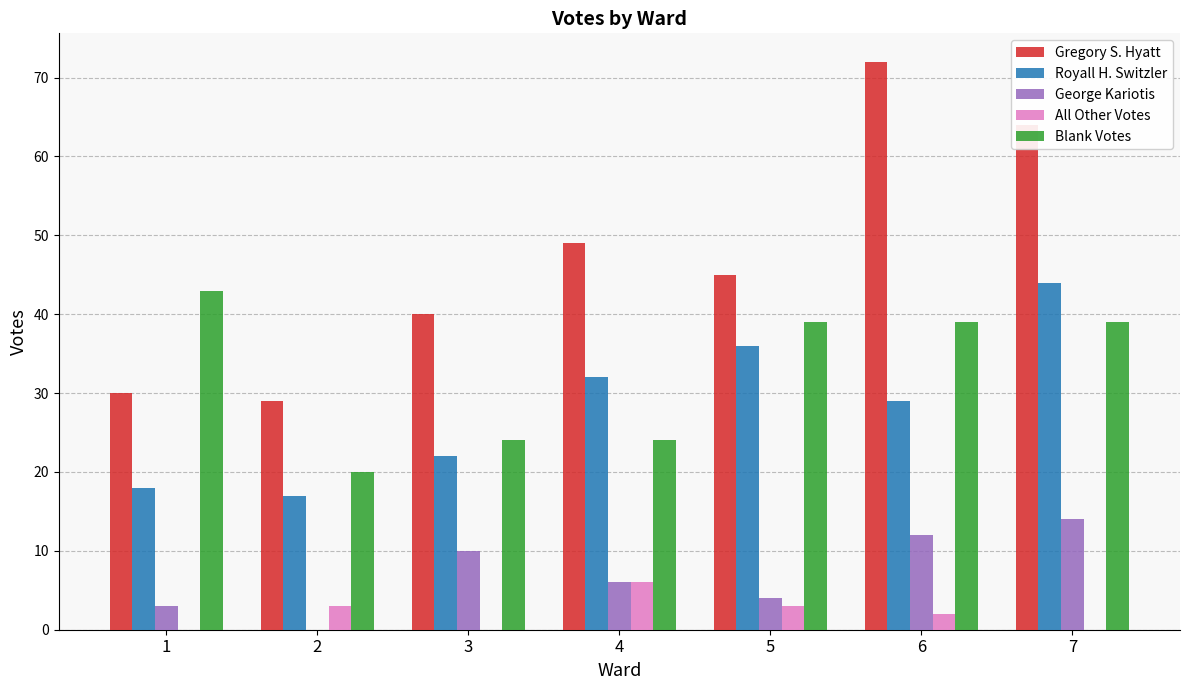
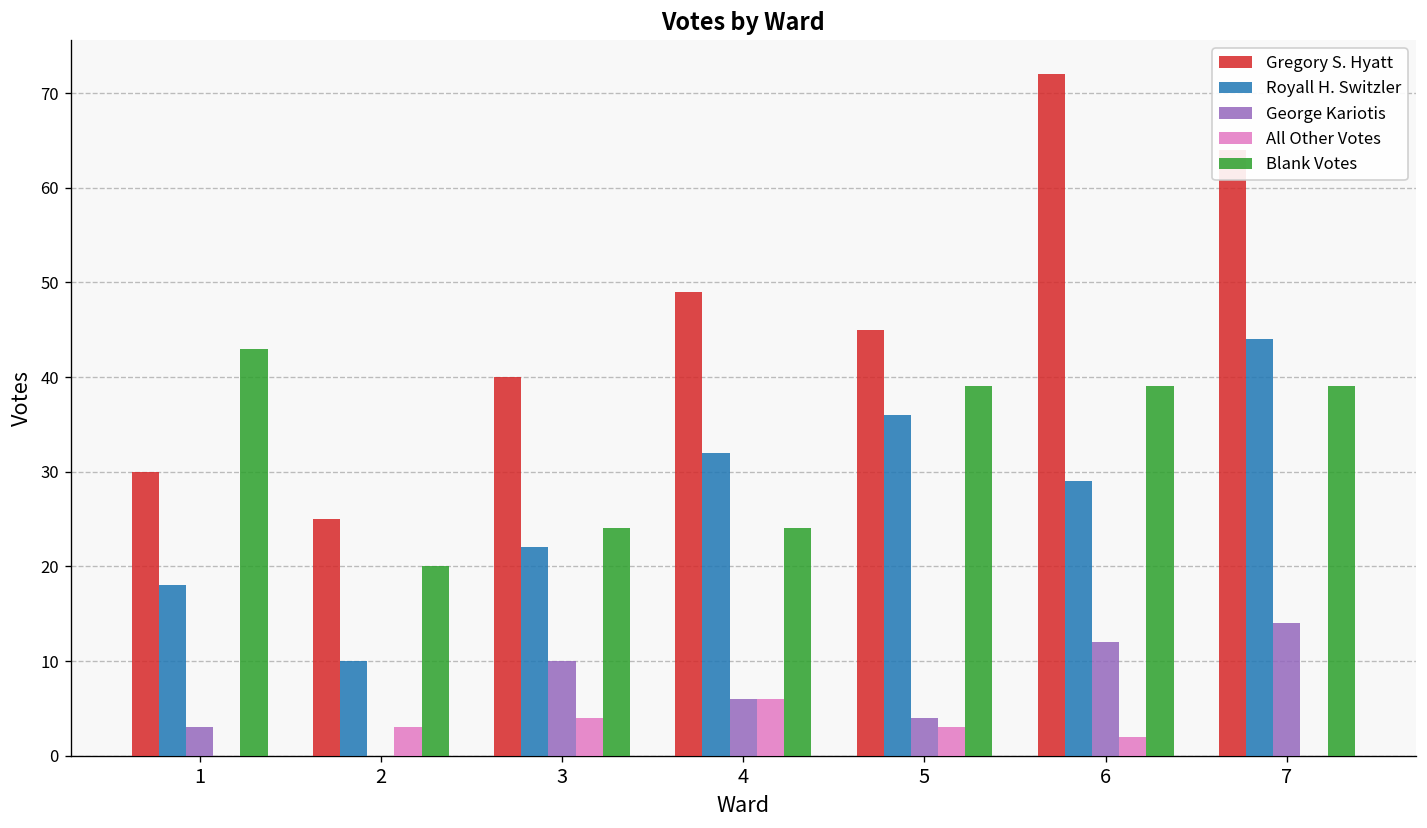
Gregory S. Hyatt, 2: 29 -> 25
Royall H. Switzler, 2: 17 -> 10
All Other Votes, 3: 0 -> 4
